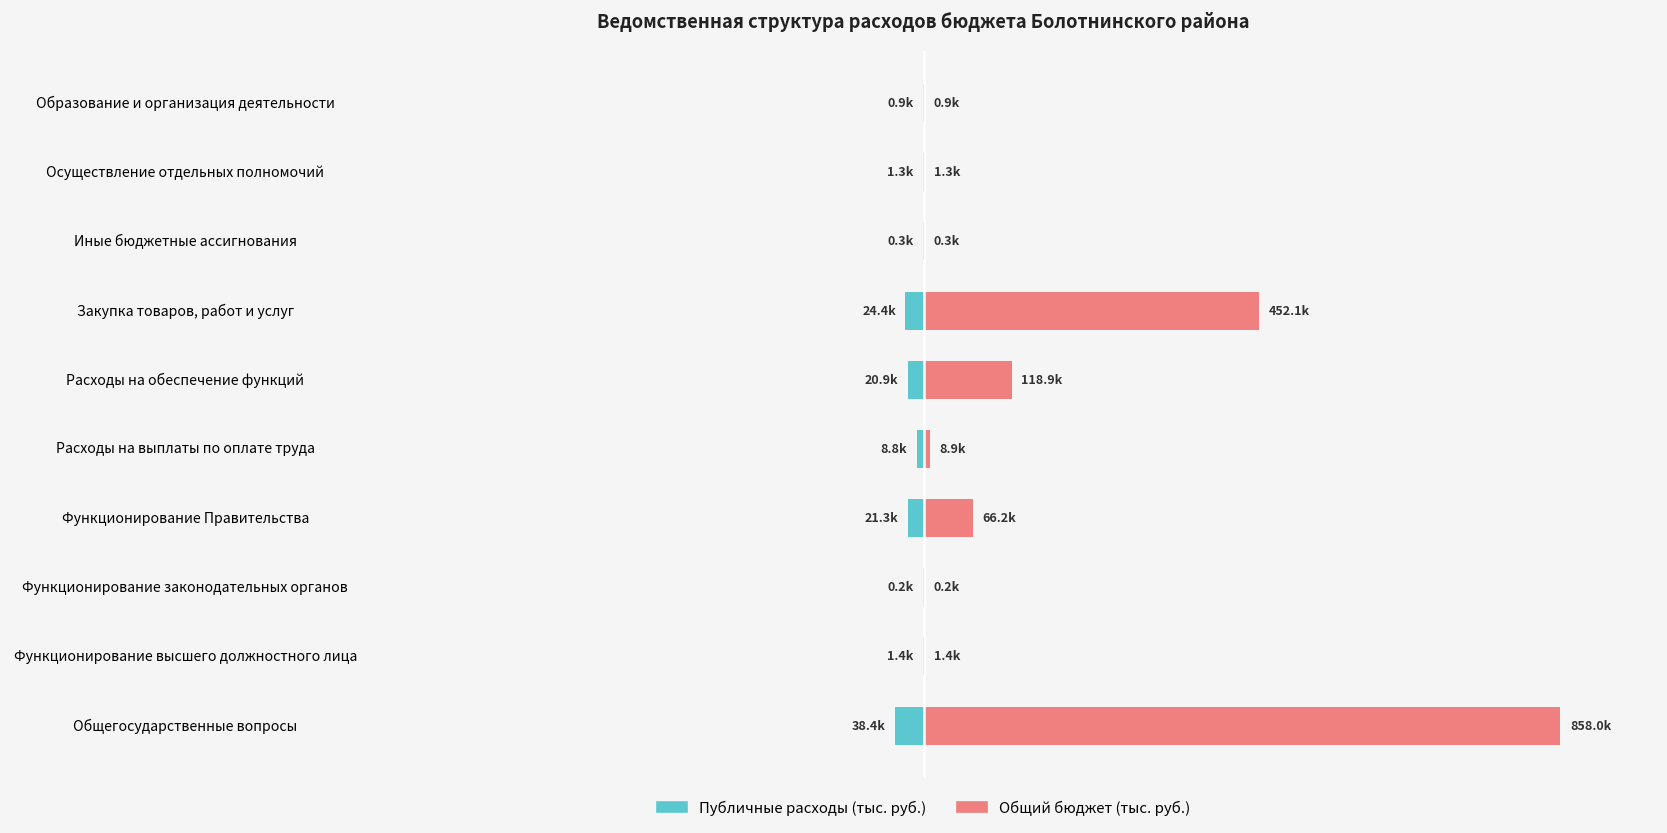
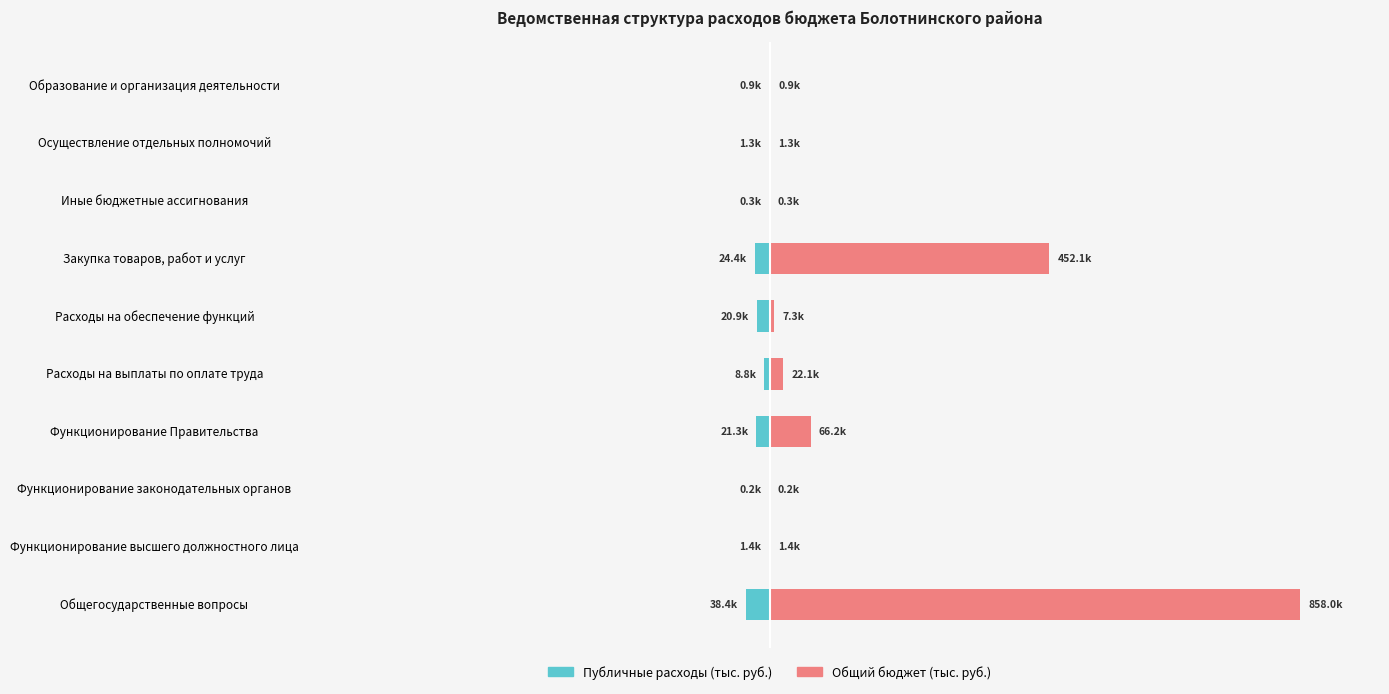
Общий бюджет (тыс. руб.), Расходы на обеспечение функций: 118.9k -> 7.3k
Общий бюджет (тыс. руб.), Расходы на выплаты по оплате труда: 8.9k -> 22.1k
